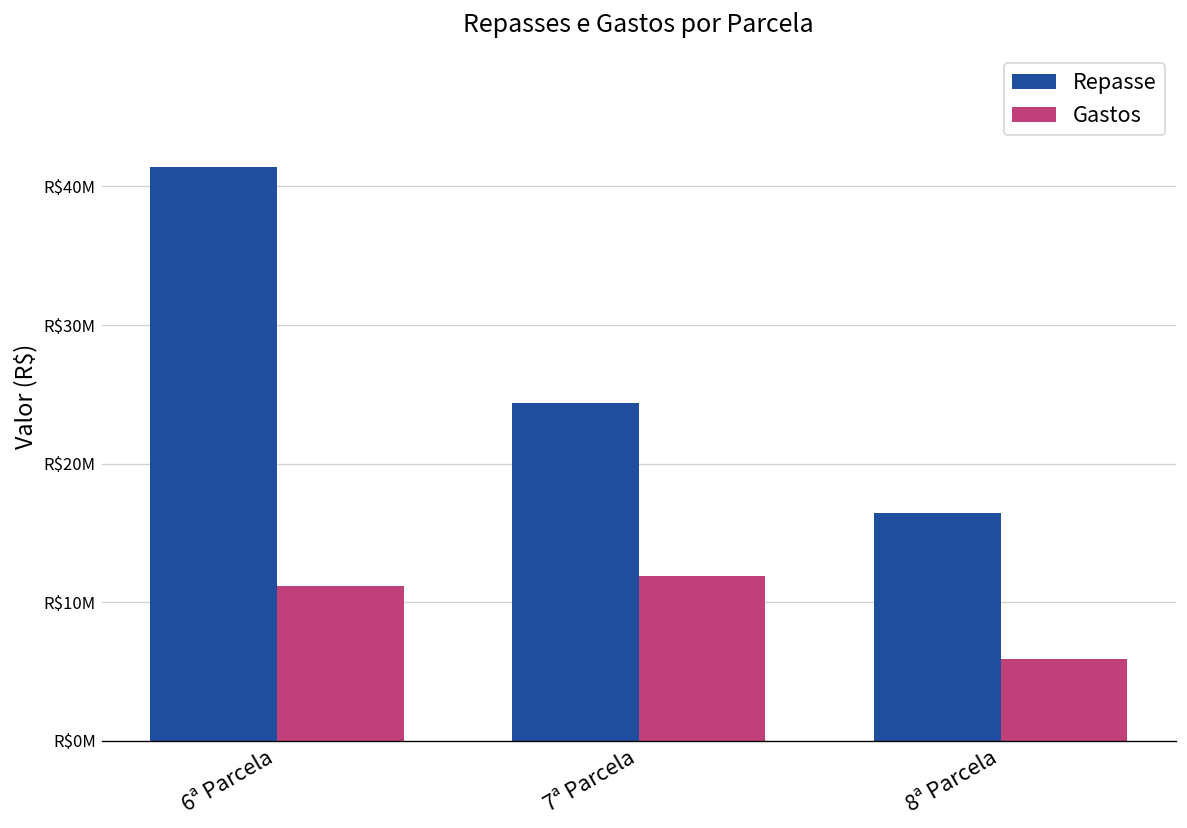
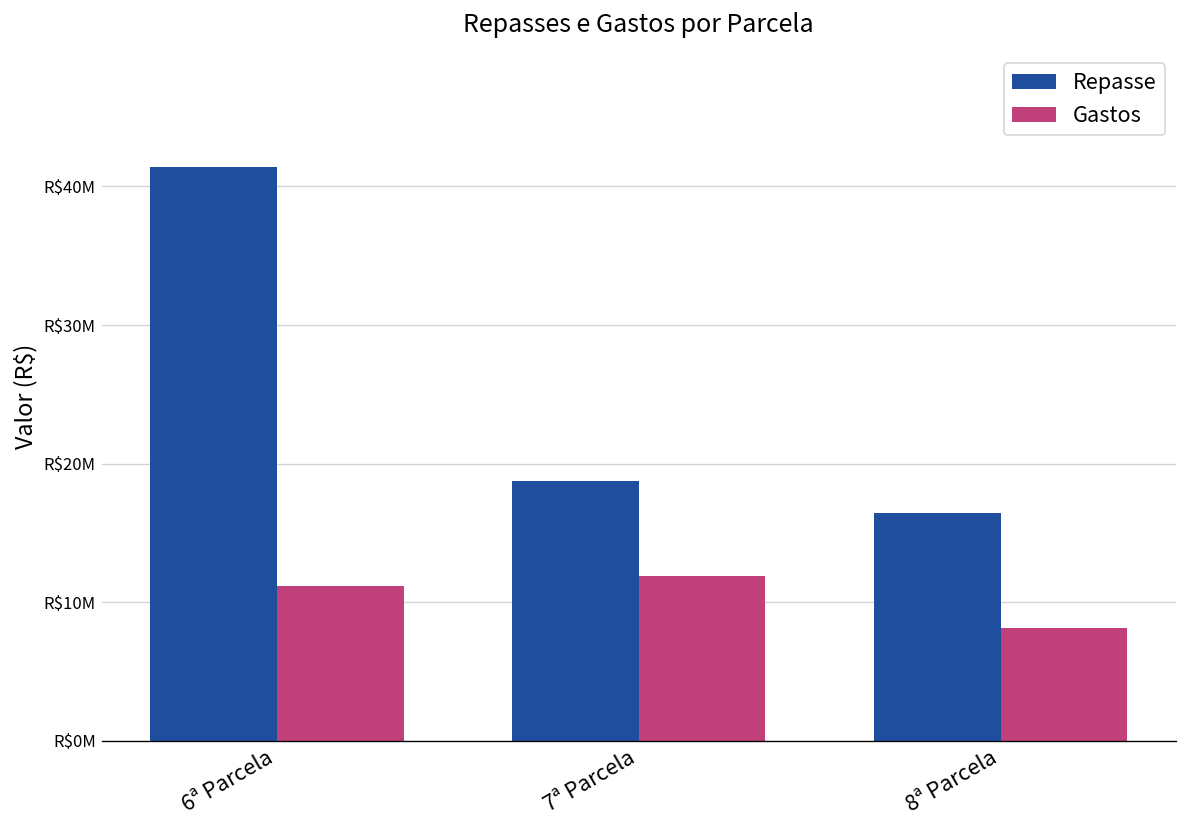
Repasse, 7ª Parcela: R$24400000 -> R$18800000
Gastos, 8ª Parcela: R$5900000 -> R$8100000
